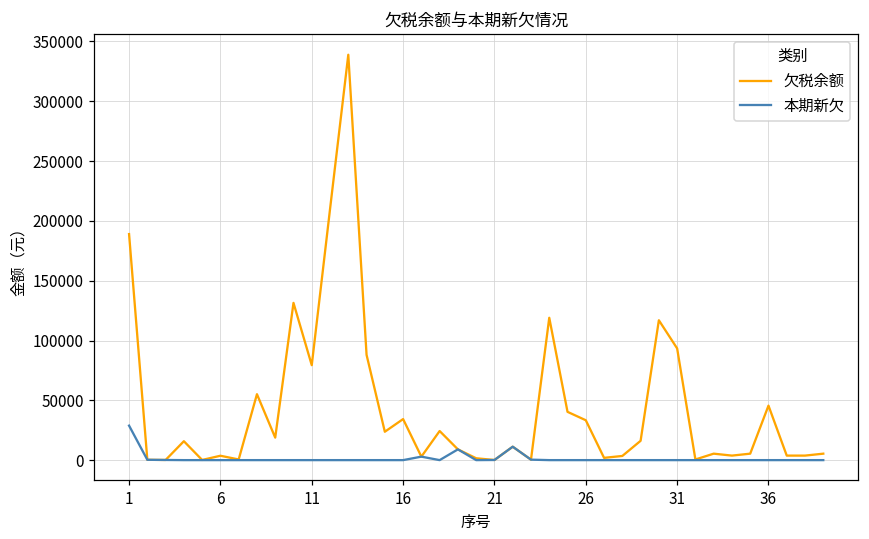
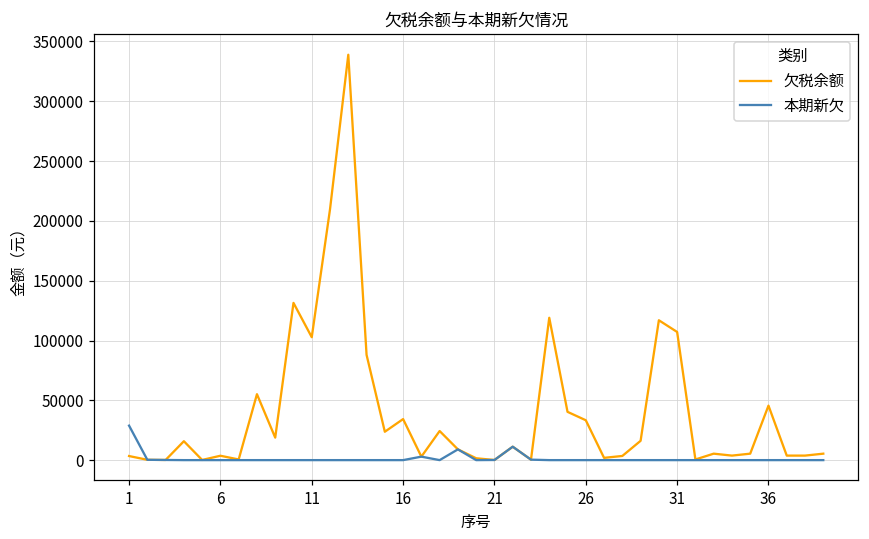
欠税余额, 1: 189000 -> 3000
欠税余额, 11: 79000 -> 103000
欠税余额, 31: 93000 -> 107000
